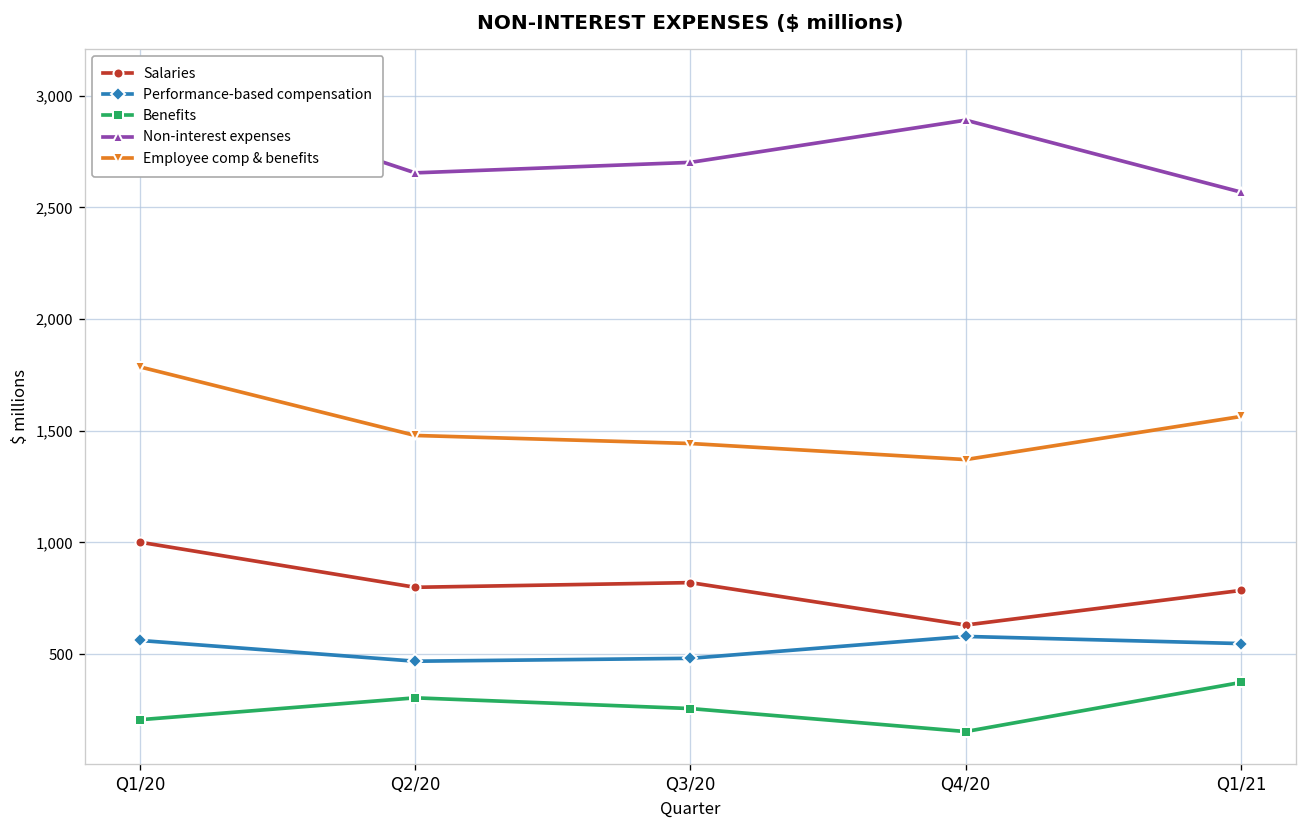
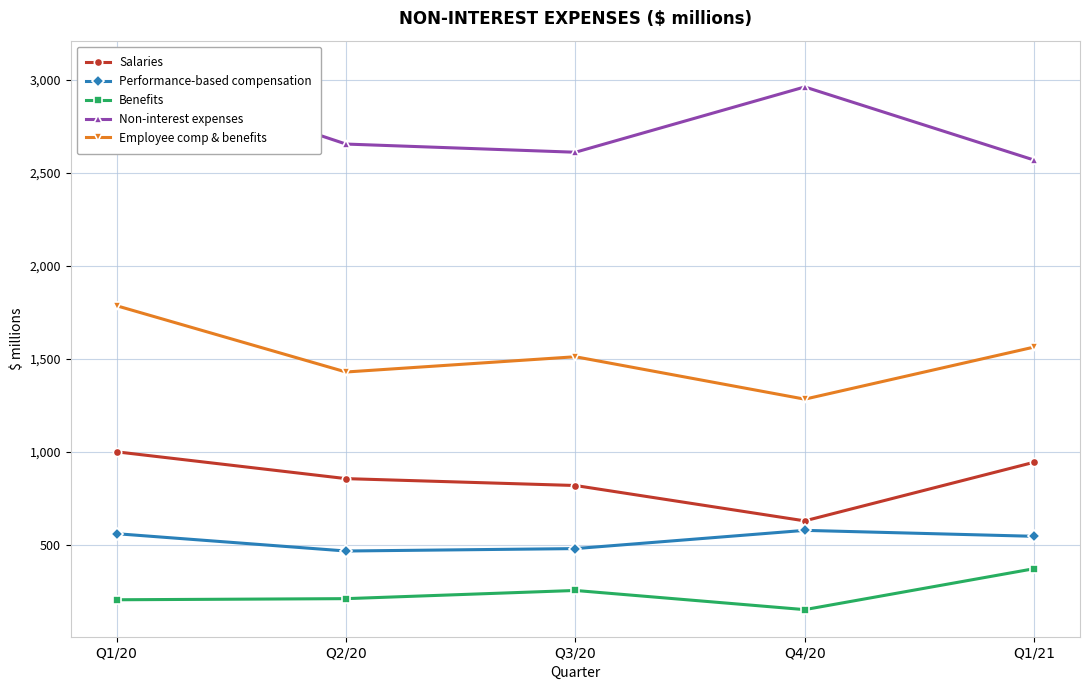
Salaries, Q2/20: 800 -> 860
Benefits, Q2/20: 300 -> 210
Employee comp & benefits, Q2/20: 1,480 -> 1,430
Non-interest expenses, Q3/20: 2,700 -> 2,610
Employee comp & benefits, Q3/20: 1,440 -> 1,510
Non-interest expenses, Q4/20: 2,890 -> 2,960
Employee comp & benefits, Q4/20: 1,370 -> 1,280
Salaries, Q1/21: 790 -> 950
